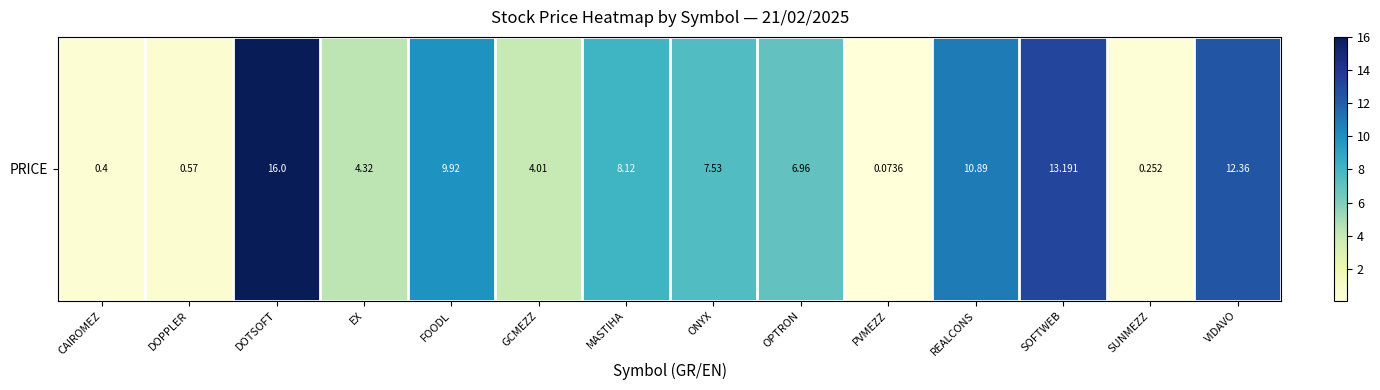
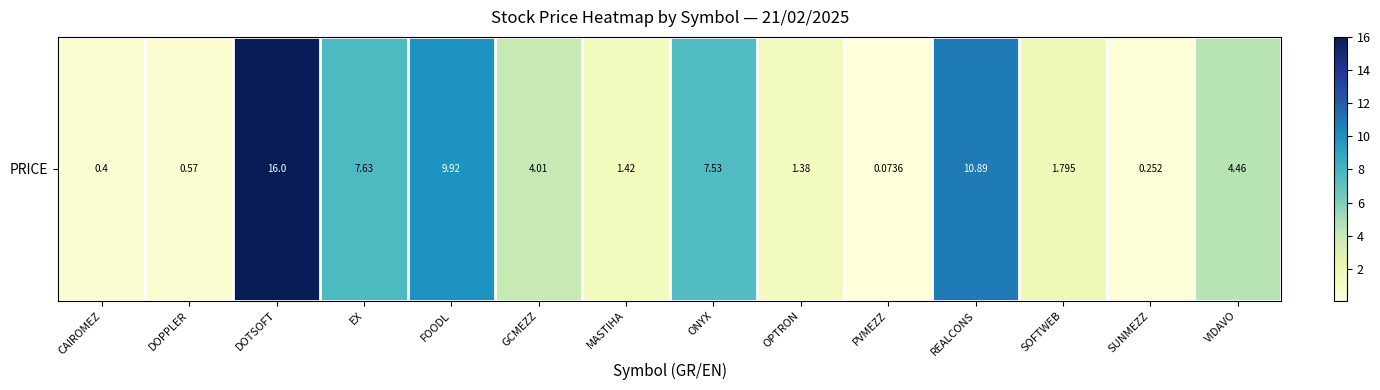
PRICE, EX: 4.32 -> 7.63
PRICE, MASTIHA: 8.12 -> 1.42
PRICE, OPTRON: 6.96 -> 1.38
PRICE, SOFTWEB: 13.191 -> 1.795
PRICE, VIDAVO: 12.36 -> 4.46
